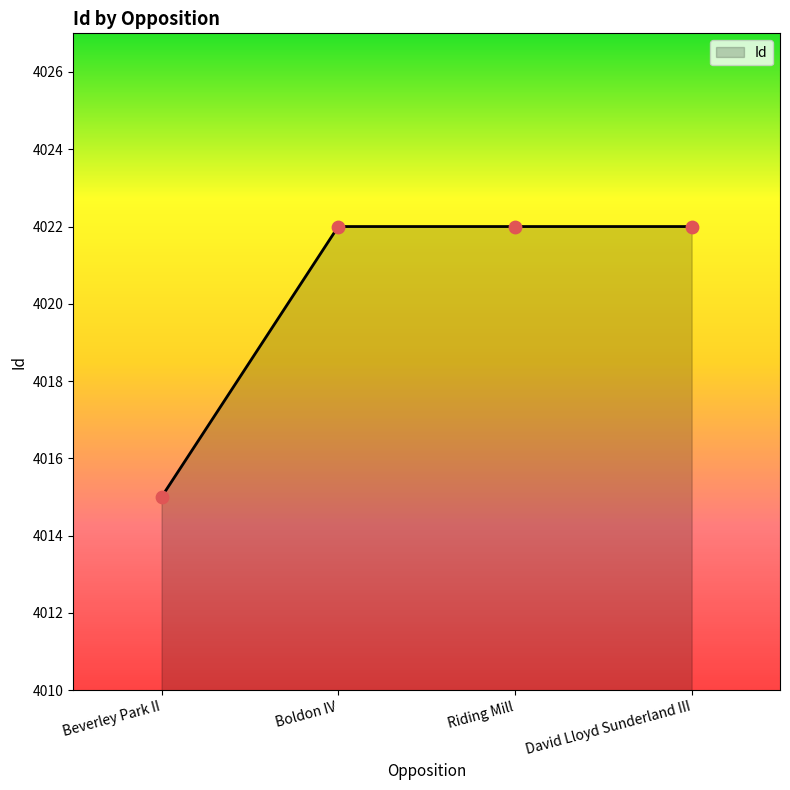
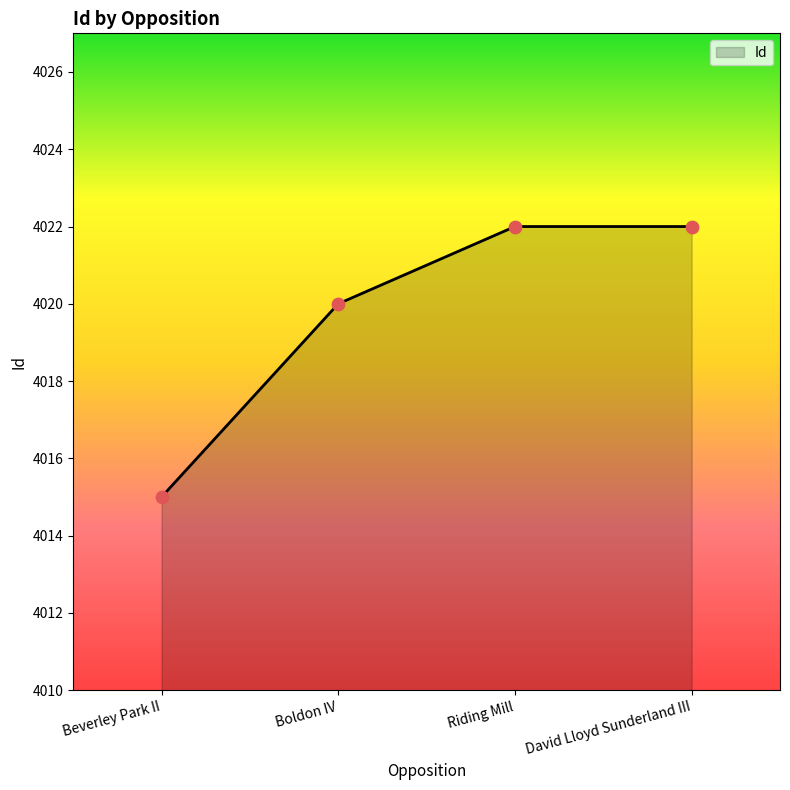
Boldon IV: 4022 -> 4020
